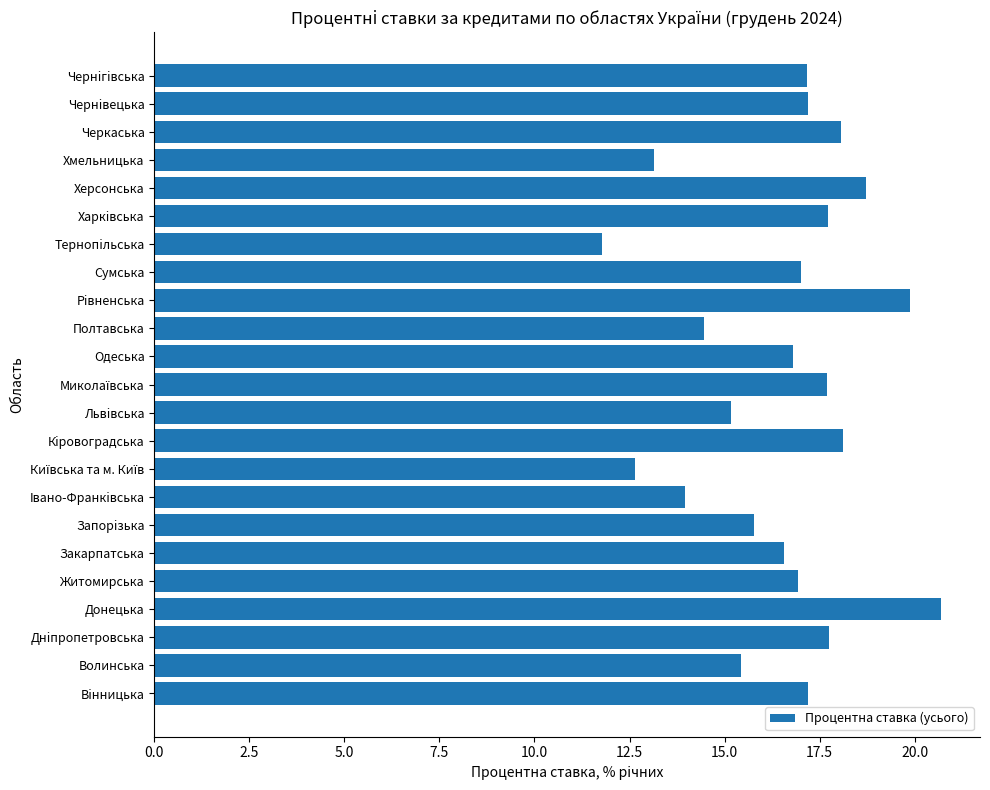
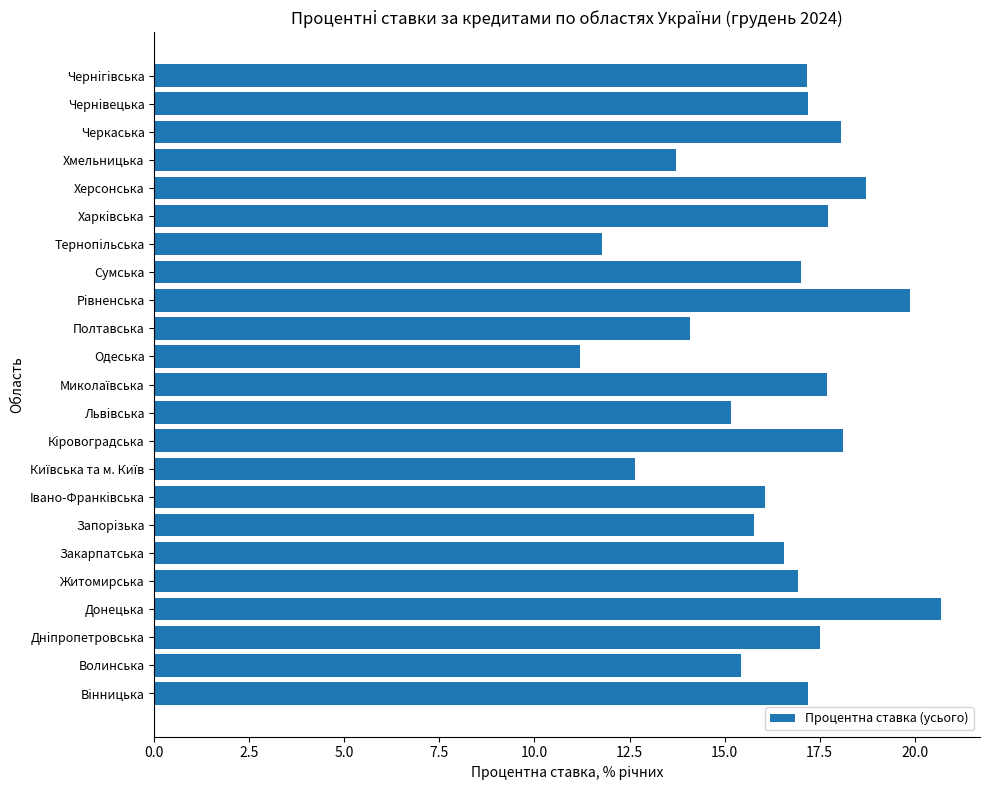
Хмельницька: 13.1 -> 13.7
Полтавська: 14.5 -> 14.1
Одеська: 16.8 -> 11.2
Iвано-Франкiвська: 14.0 -> 16.1
Днiпропетровська: 17.7 -> 17.5
